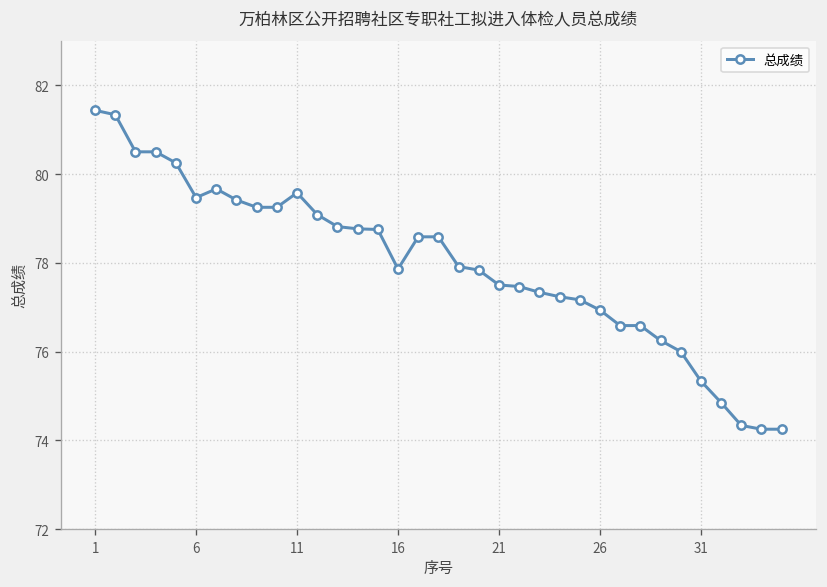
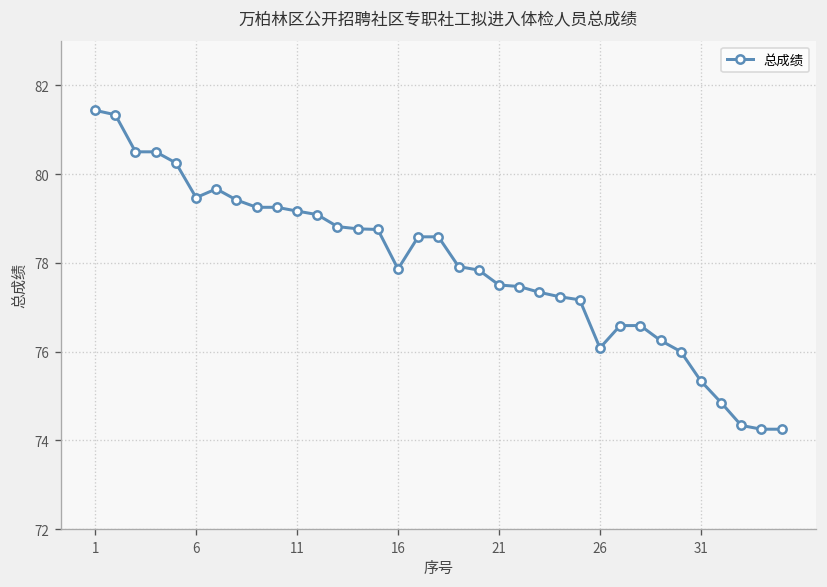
11: 79.6 -> 79.2
26: 76.9 -> 76.1
